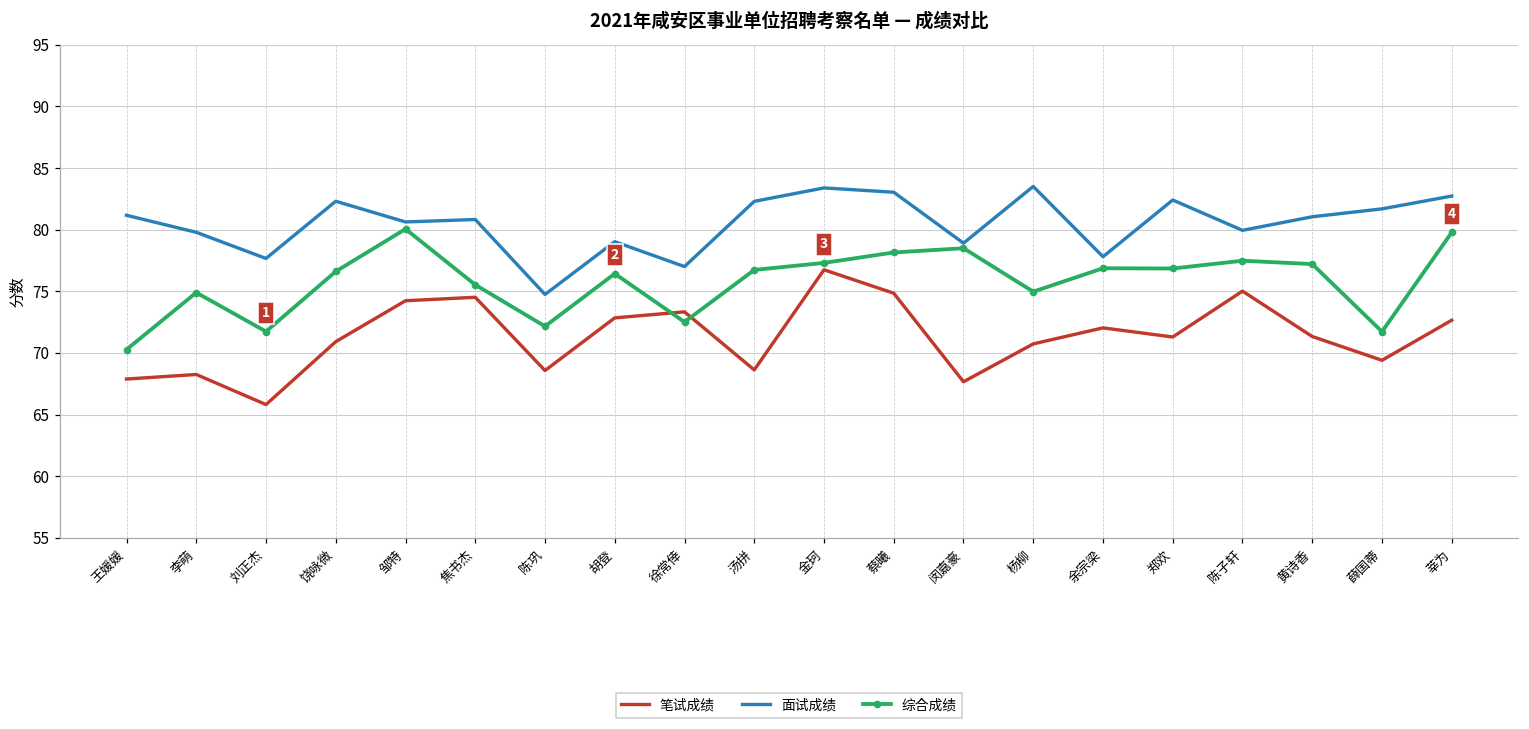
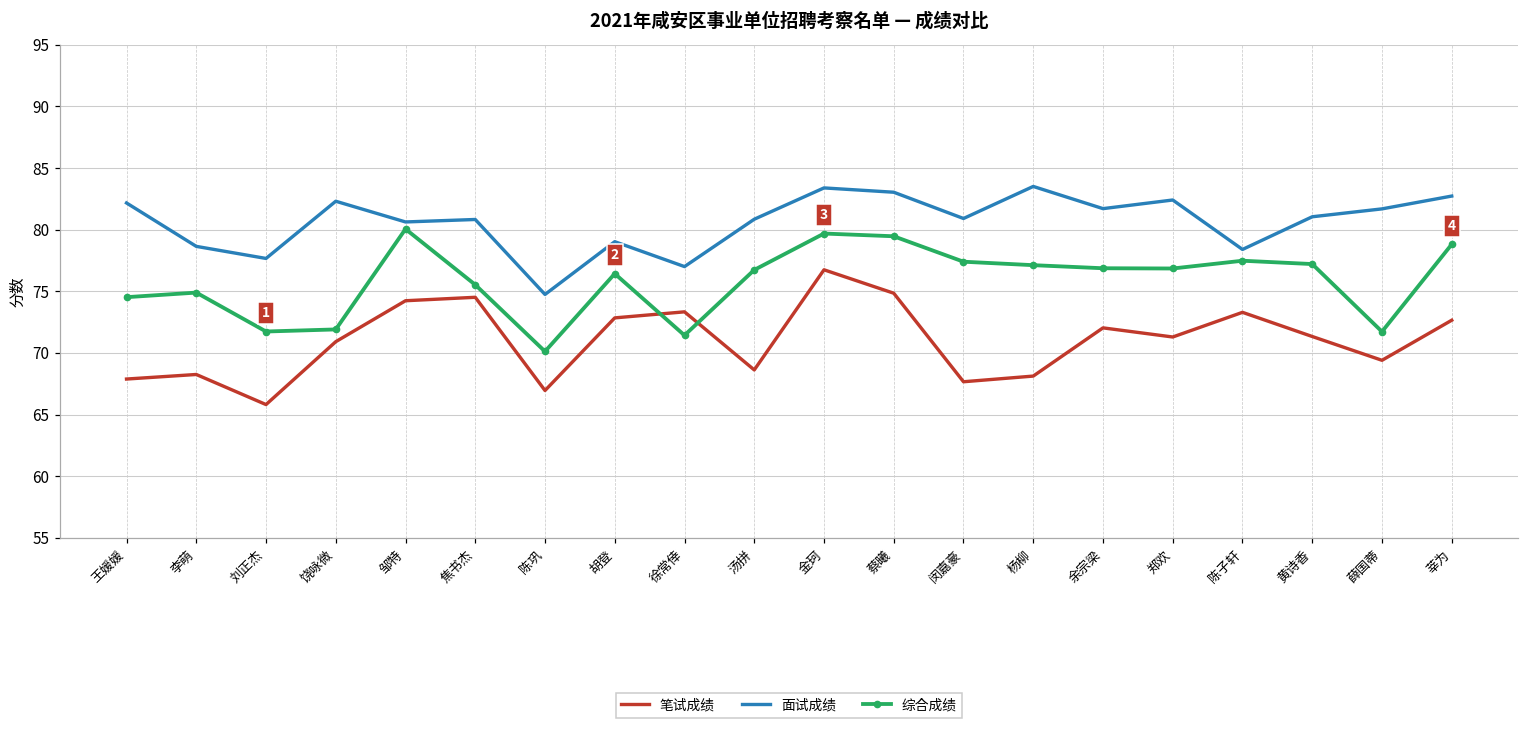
面试成绩, 王媛媛: 81.2 -> 82.2
综合成绩, 王媛媛: 70.3 -> 74.5
面试成绩, 李萌: 79.8 -> 78.6
综合成绩, 饶咏微: 76.6 -> 71.9
笔试成绩, 陈巩: 68.6 -> 67.0
综合成绩, 陈巩: 72.2 -> 70.1
综合成绩, 徐常倖: 72.5 -> 71.4
面试成绩, 汤拼: 82.3 -> 80.8
综合成绩, 金珂: 77.3 -> 79.7
综合成绩, 蔡曦: 78.1 -> 79.5
面试成绩, 闵嘉豪: 78.9 -> 80.9
综合成绩, 闵嘉豪: 78.5 -> 77.4
笔试成绩, 杨柳: 70.7 -> 68.1
综合成绩, 杨柳: 75.0 -> 77.1
面试成绩, 余宗梁: 77.8 -> 81.7
笔试成绩, 陈子轩: 75.0 -> 73.3
面试成绩, 陈子轩: 79.9 -> 78.4
综合成绩, 莘为: 79.8 -> 78.8
